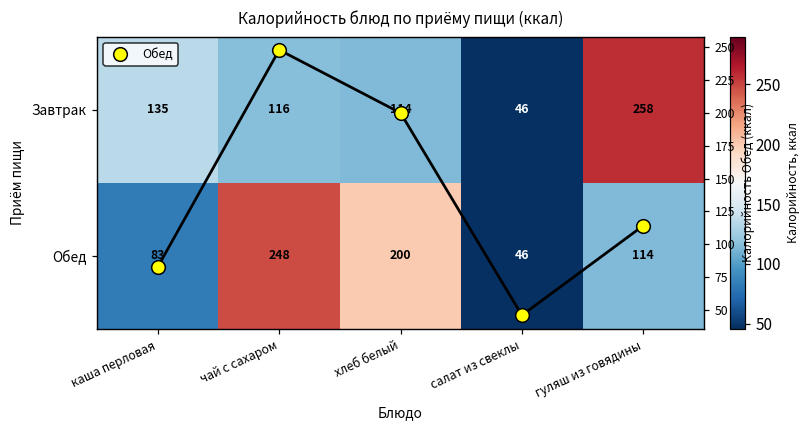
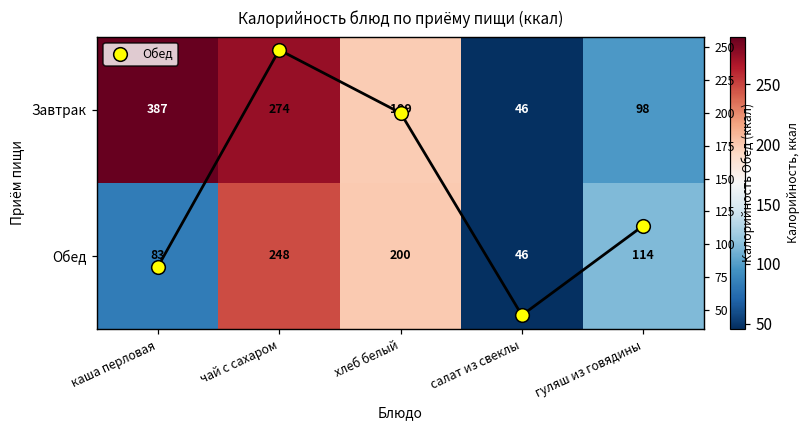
Завтрак, каша перловая: 135 -> 387
Завтрак, чай с сахаром: 116 -> 274
Завтрак, хлеб белый: 114 -> 199
Завтрак, гуляш из говядины: 258 -> 98
